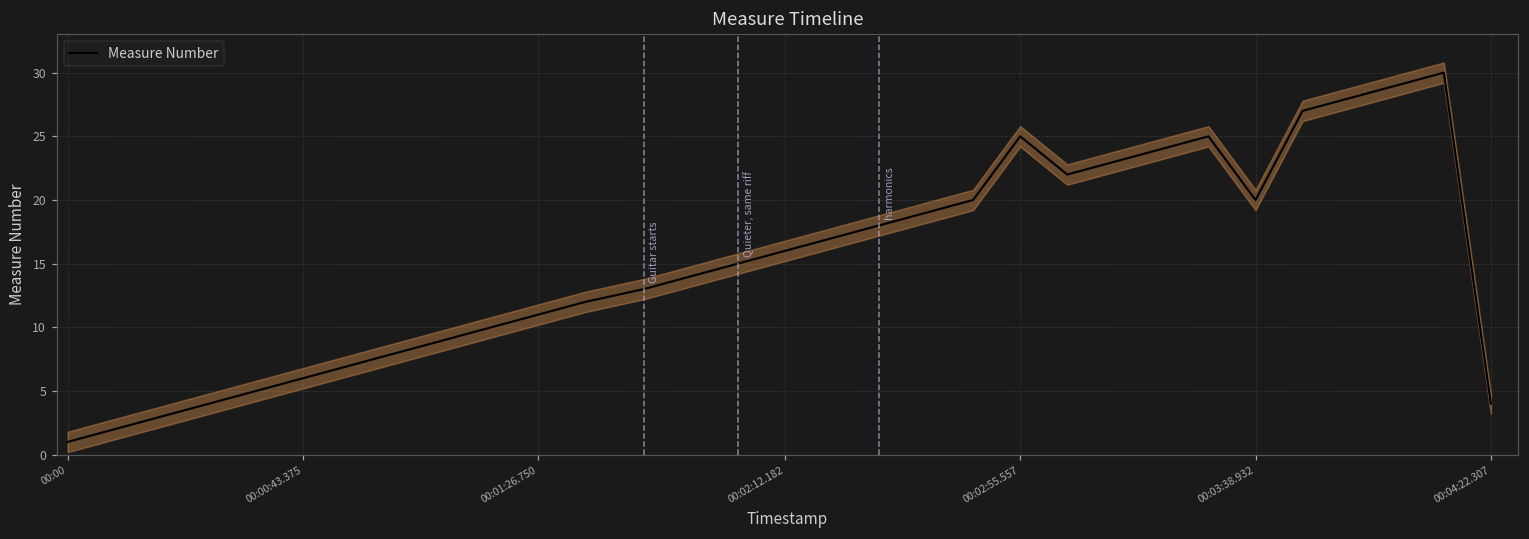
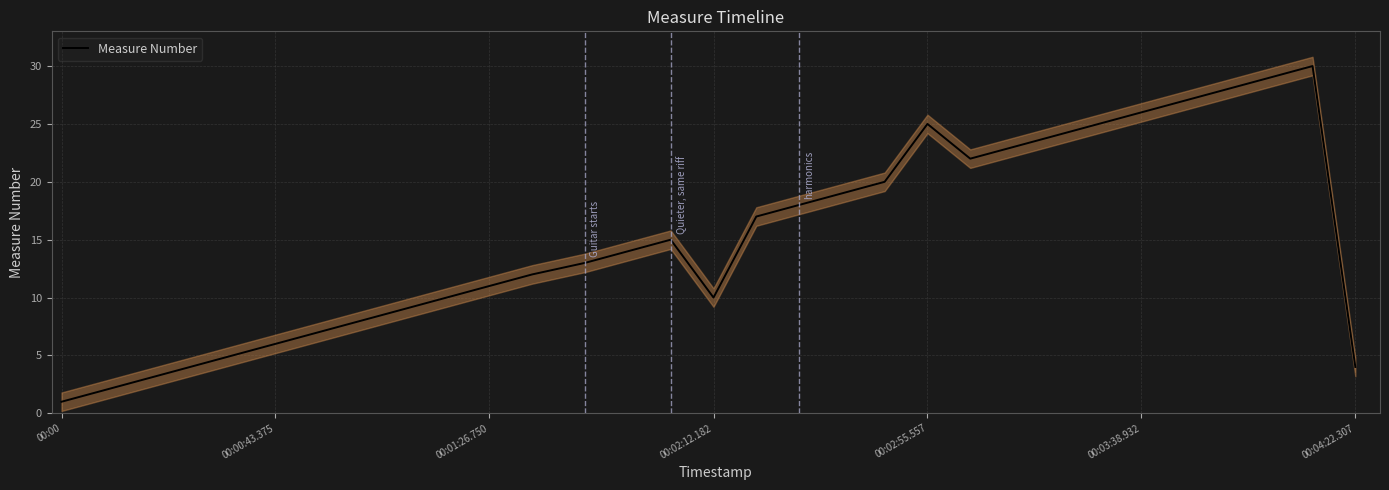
Measure Number, 00:02:12.182: 16 -> 10
Measure Number, 00:03:38.932: 20 -> 26
